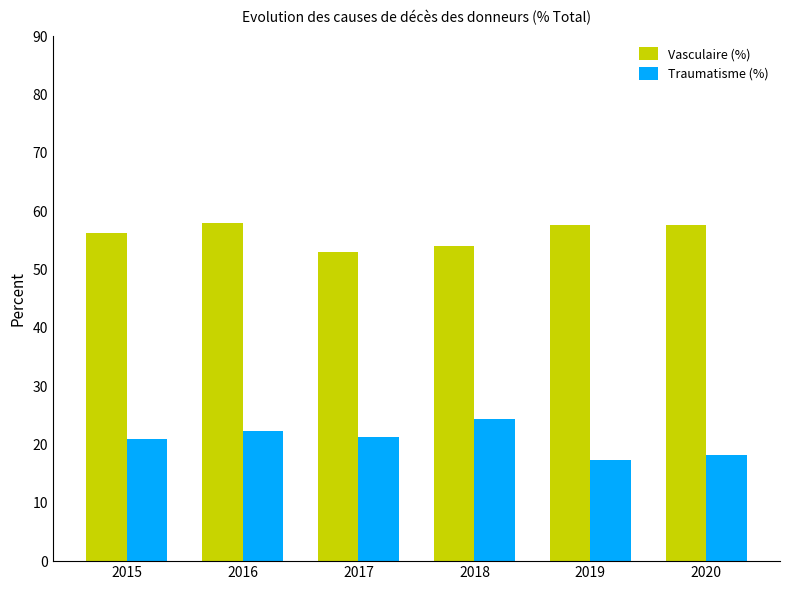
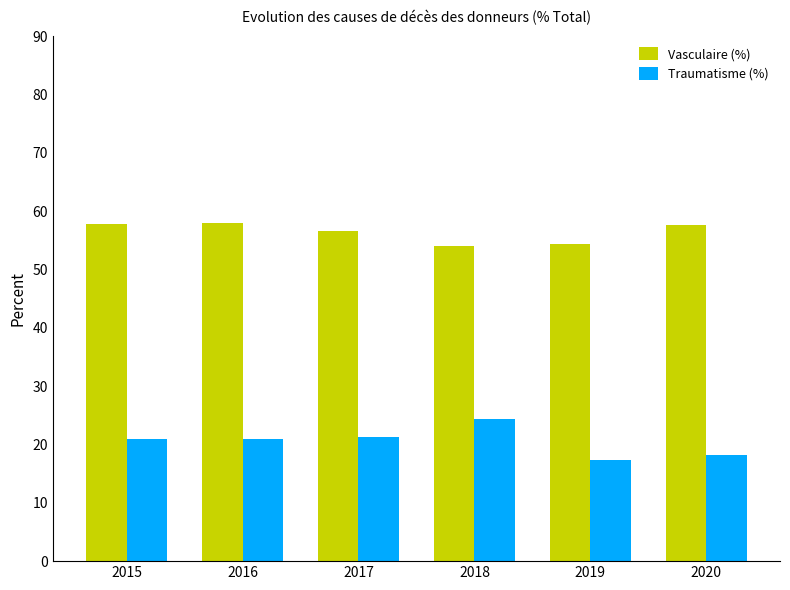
Vasculaire (%), 2015: 56 -> 58
Traumatisme (%), 2016: 22 -> 21
Vasculaire (%), 2017: 53 -> 57
Vasculaire (%), 2019: 58 -> 54
